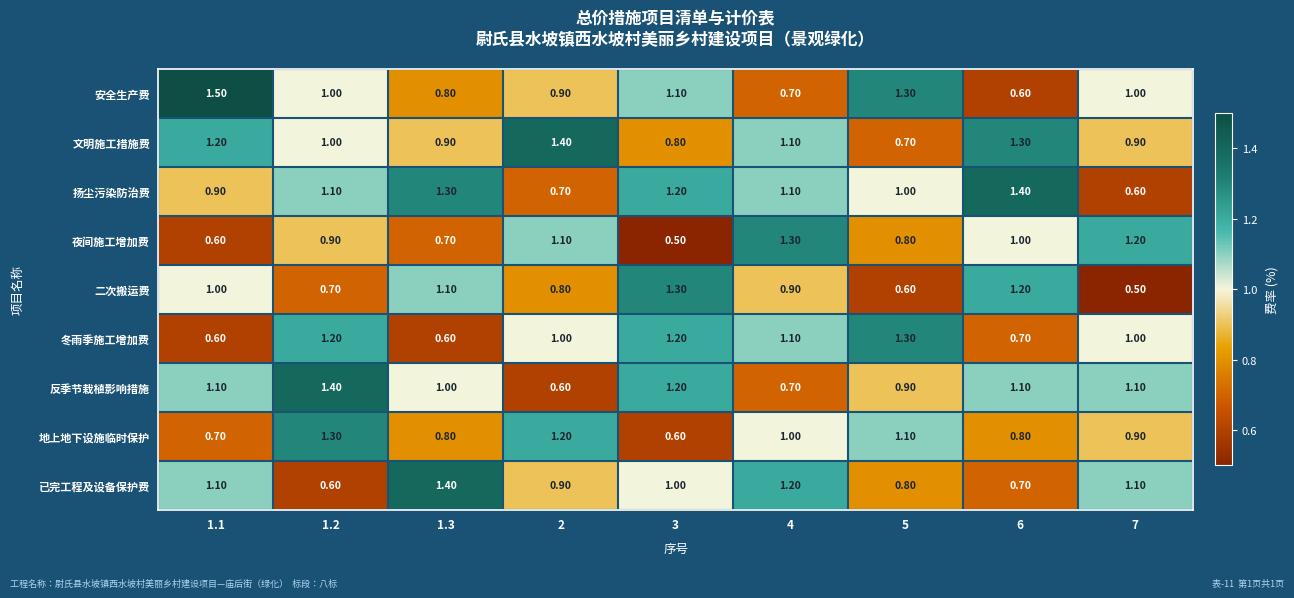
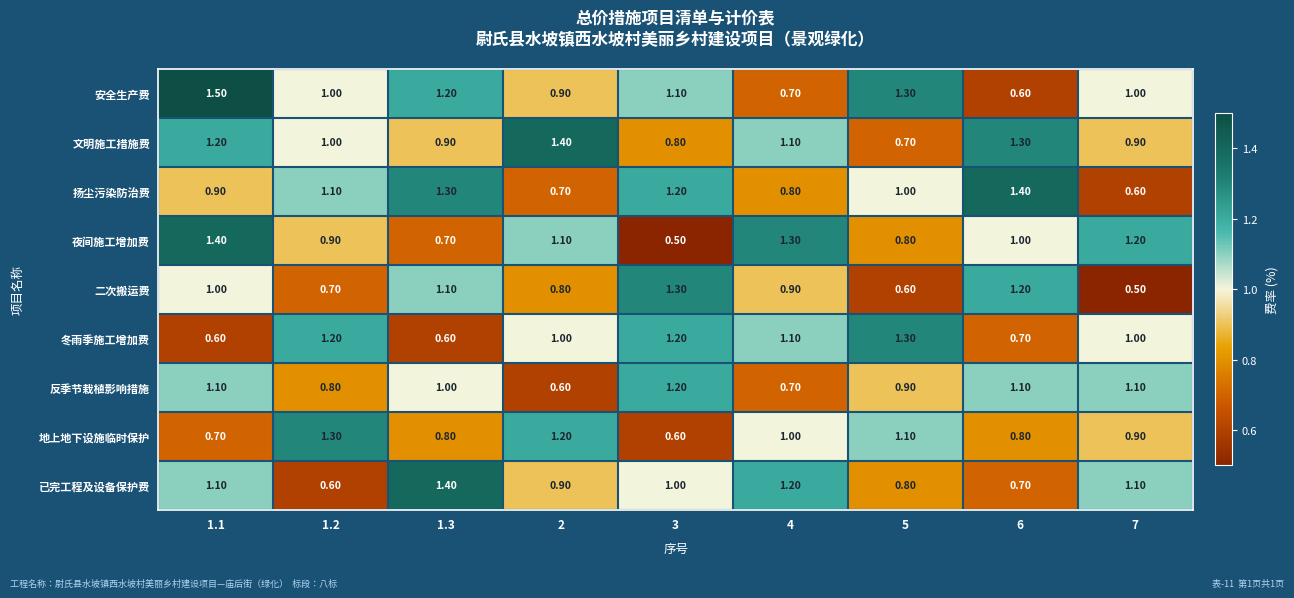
安全生产费, 1.3: 0.80 -> 1.20
扬尘污染防治费, 4: 1.10 -> 0.80
夜间施工增加费, 1.1: 0.60 -> 1.40
反季节栽植影响措施, 1.2: 1.40 -> 0.80
